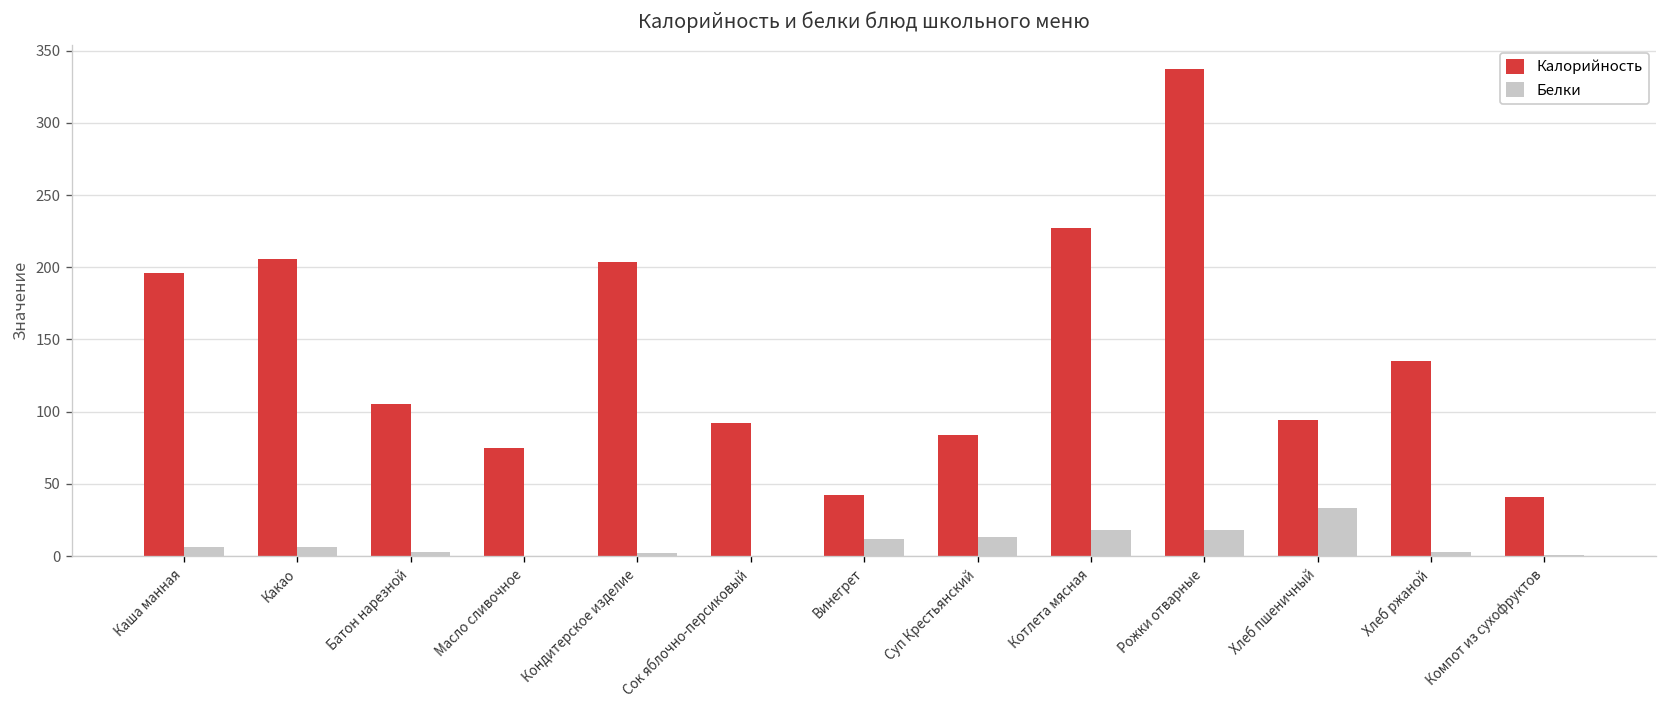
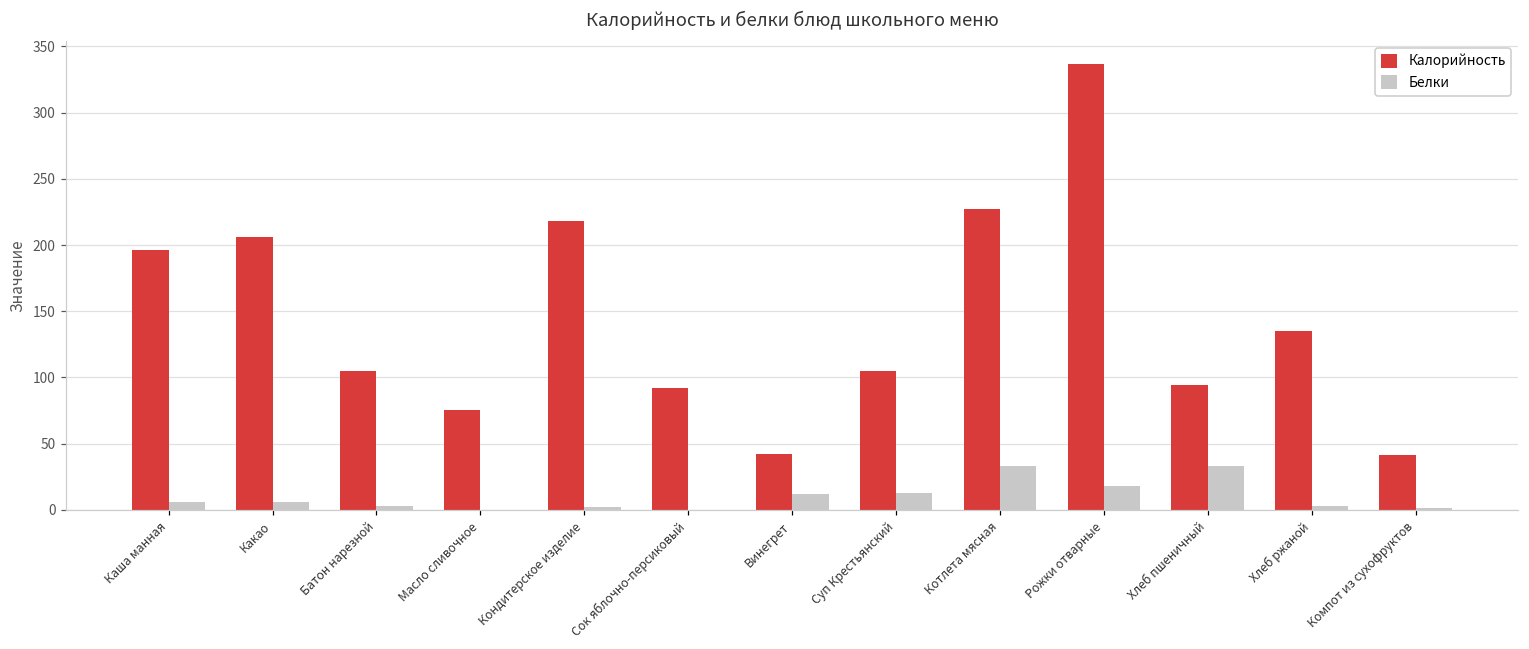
Калорийность, Кондитерское изделие: 204 -> 218
Калорийность, Суп Крестьянский: 84 -> 105
Белки, Котлета мясная: 18 -> 33
